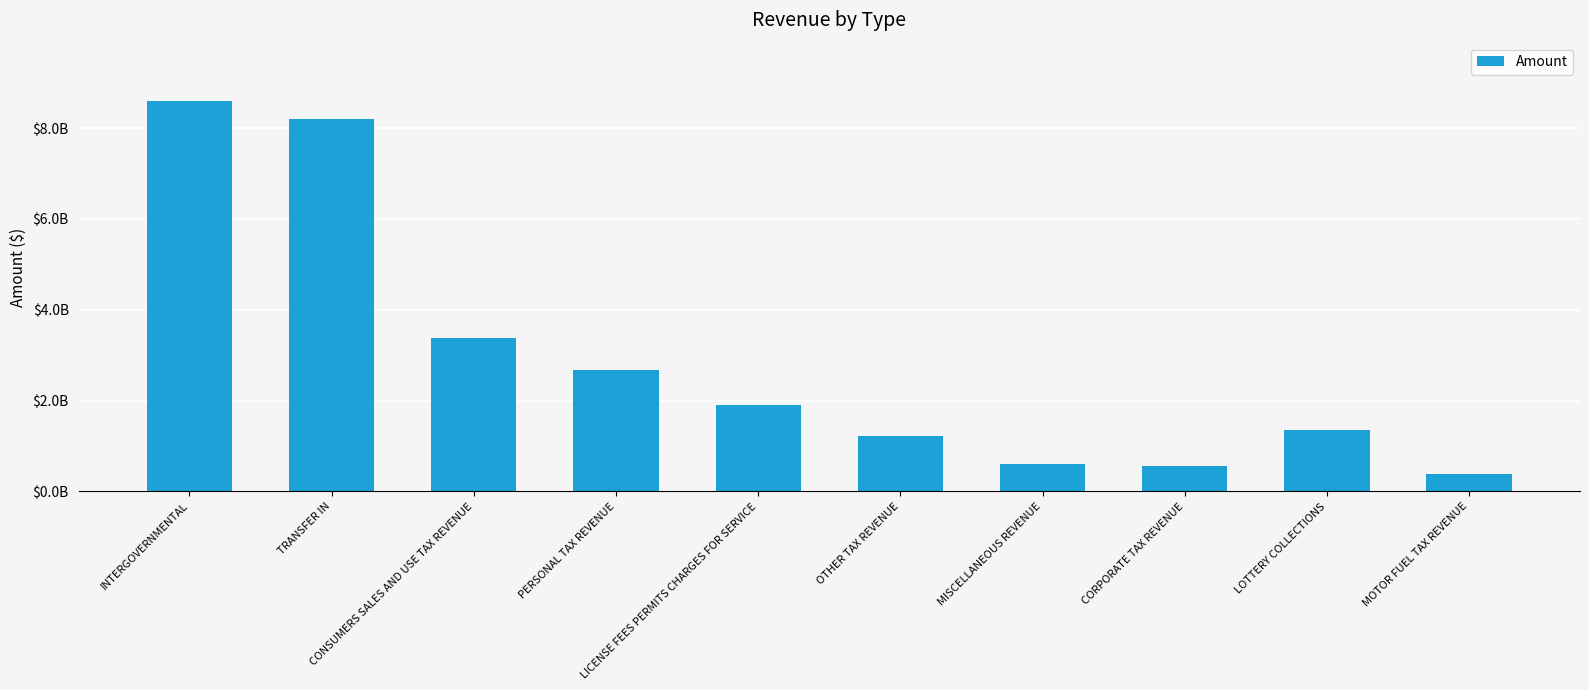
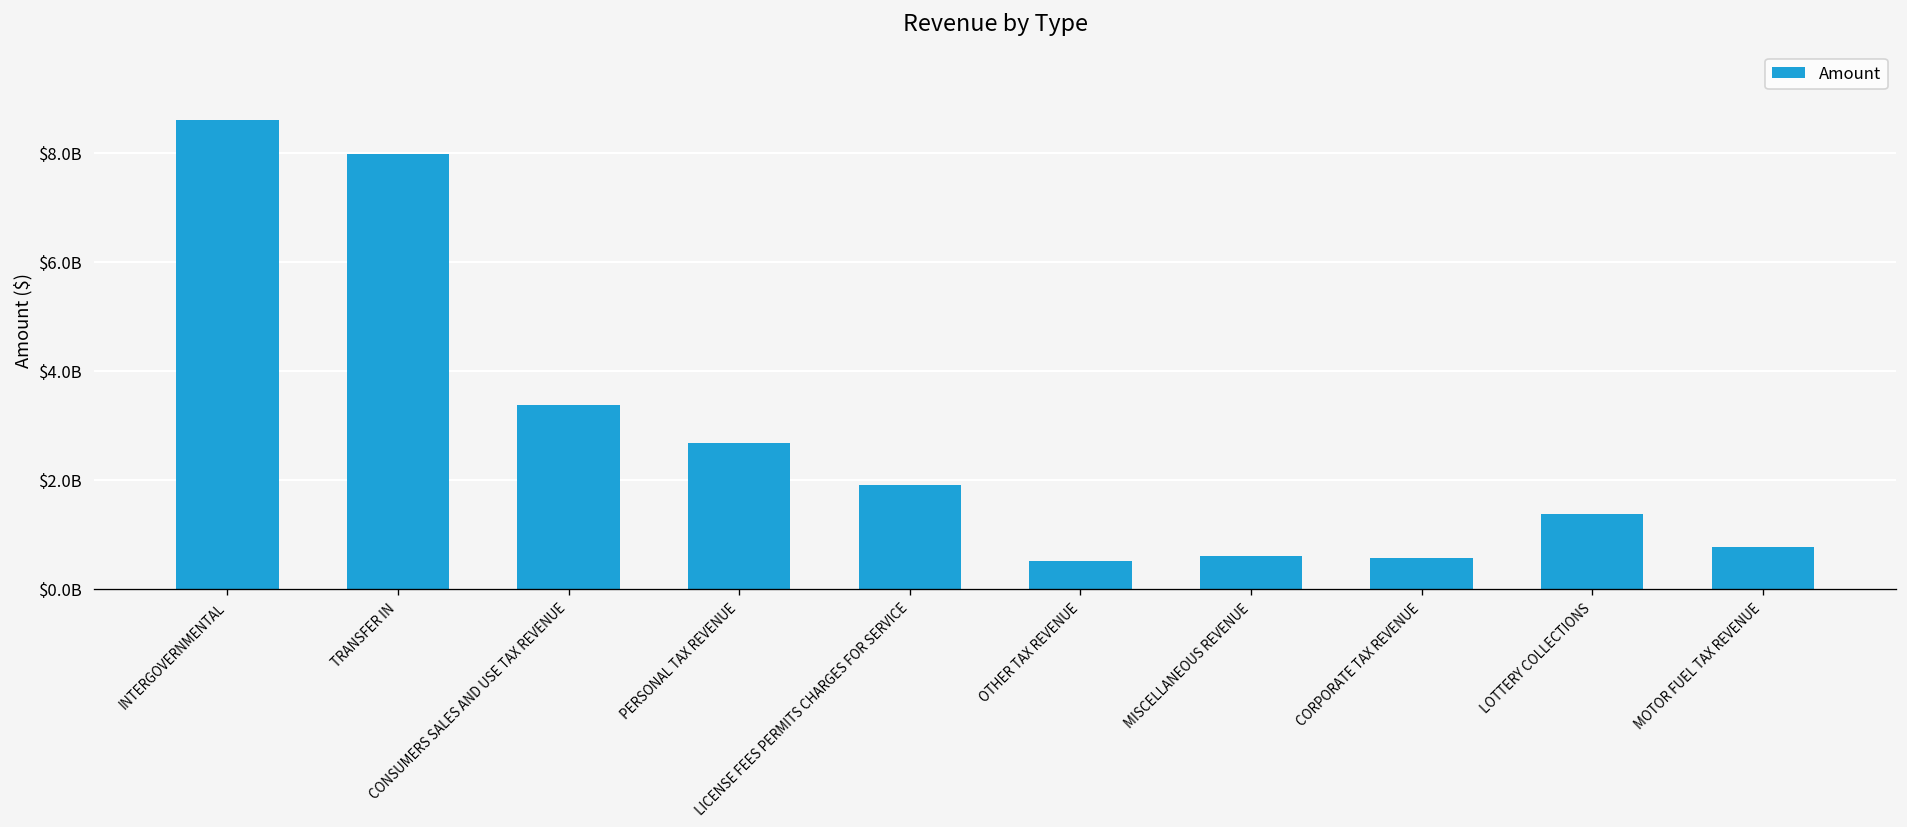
TRANSFER IN: $8200000000 -> $8000000000
OTHER TAX REVENUE: $1200000000 -> $500000000
MOTOR FUEL TAX REVENUE: $400000000 -> $800000000
